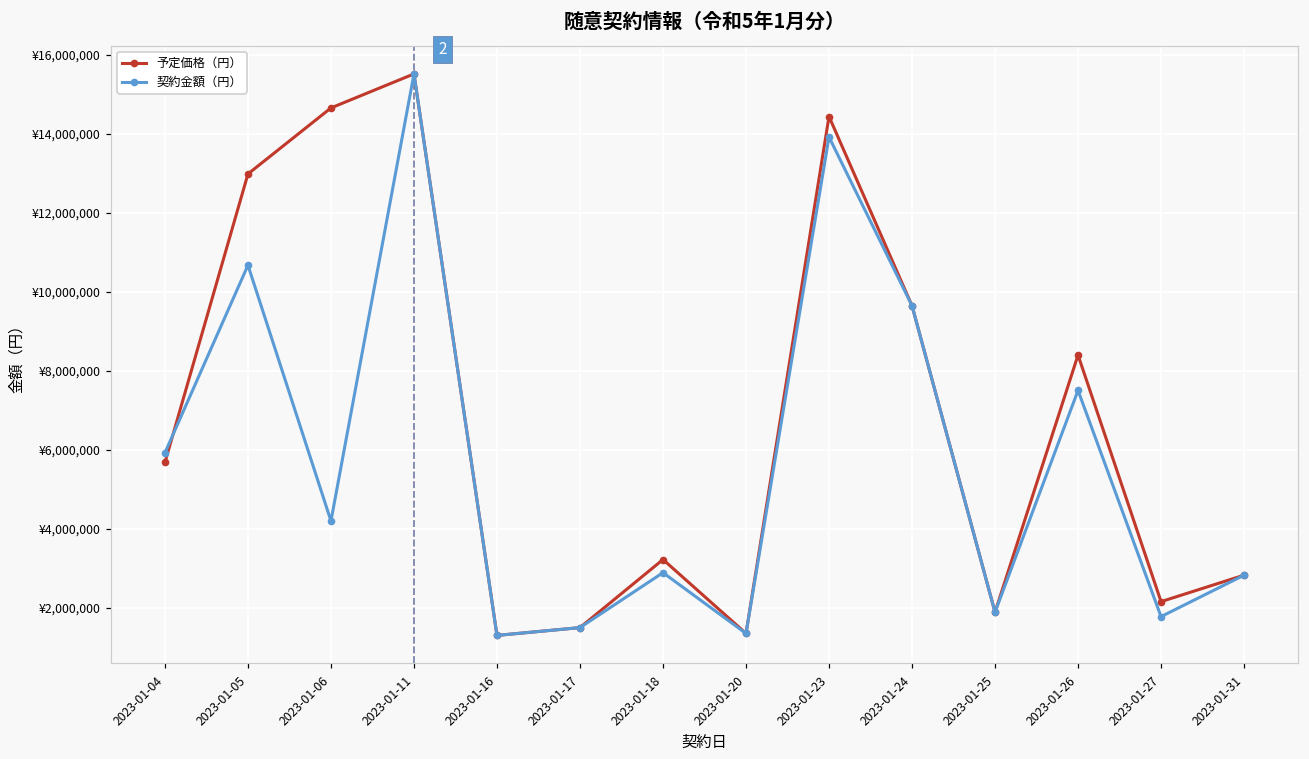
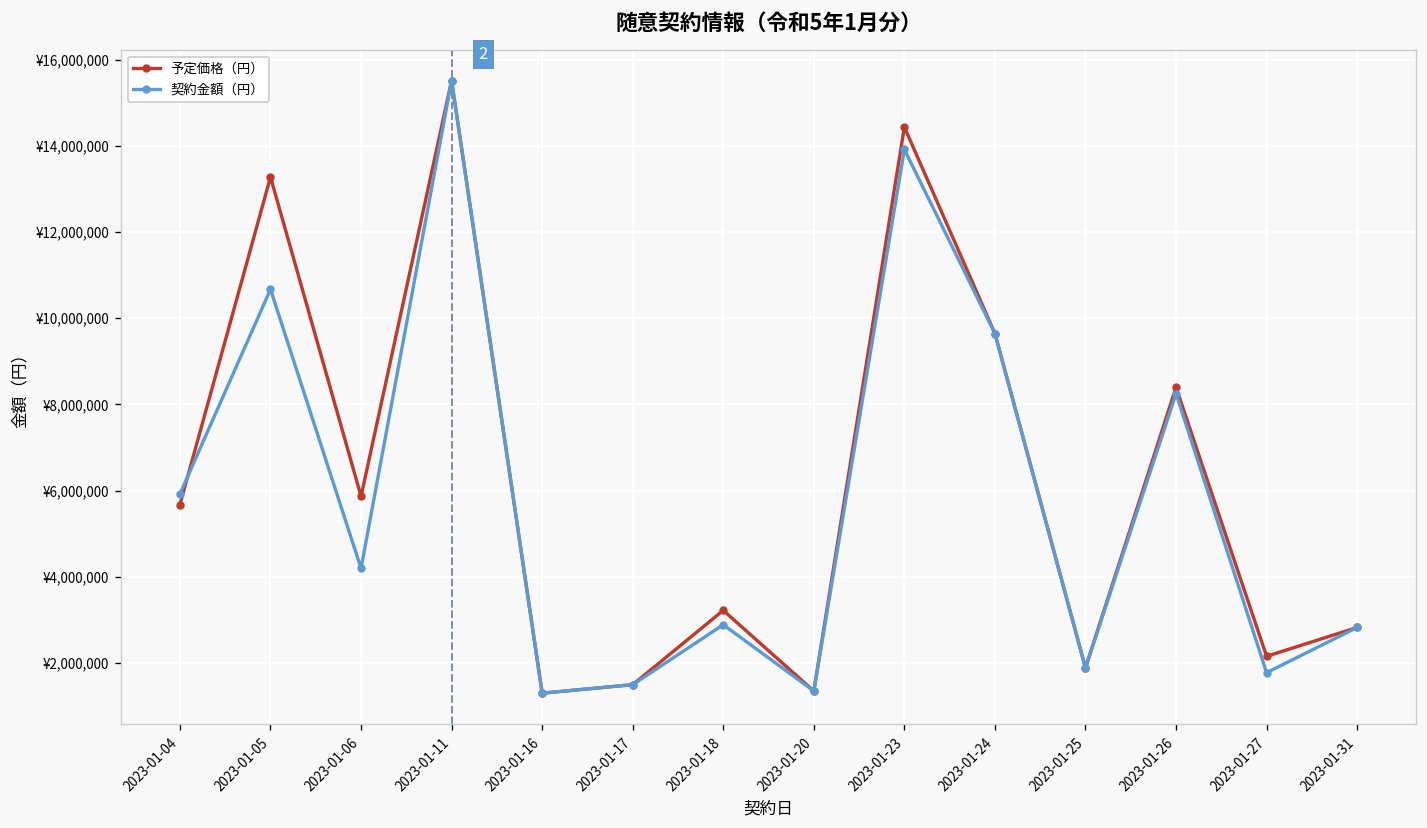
予定価格（円）, 2023-01-05: ¥13,000,000 -> ¥13,300,000
予定価格（円）, 2023-01-06: ¥14,700,000 -> ¥5,900,000
契約金額（円）, 2023-01-26: ¥7,500,000 -> ¥8,300,000
